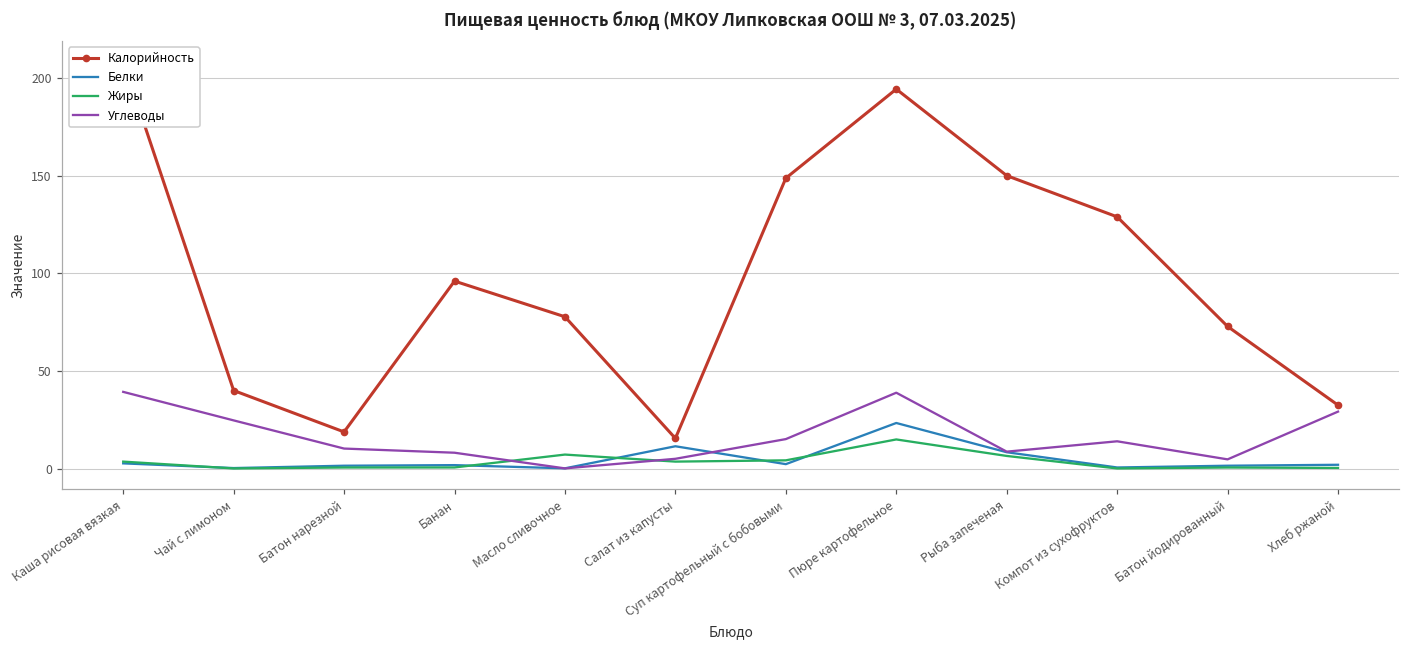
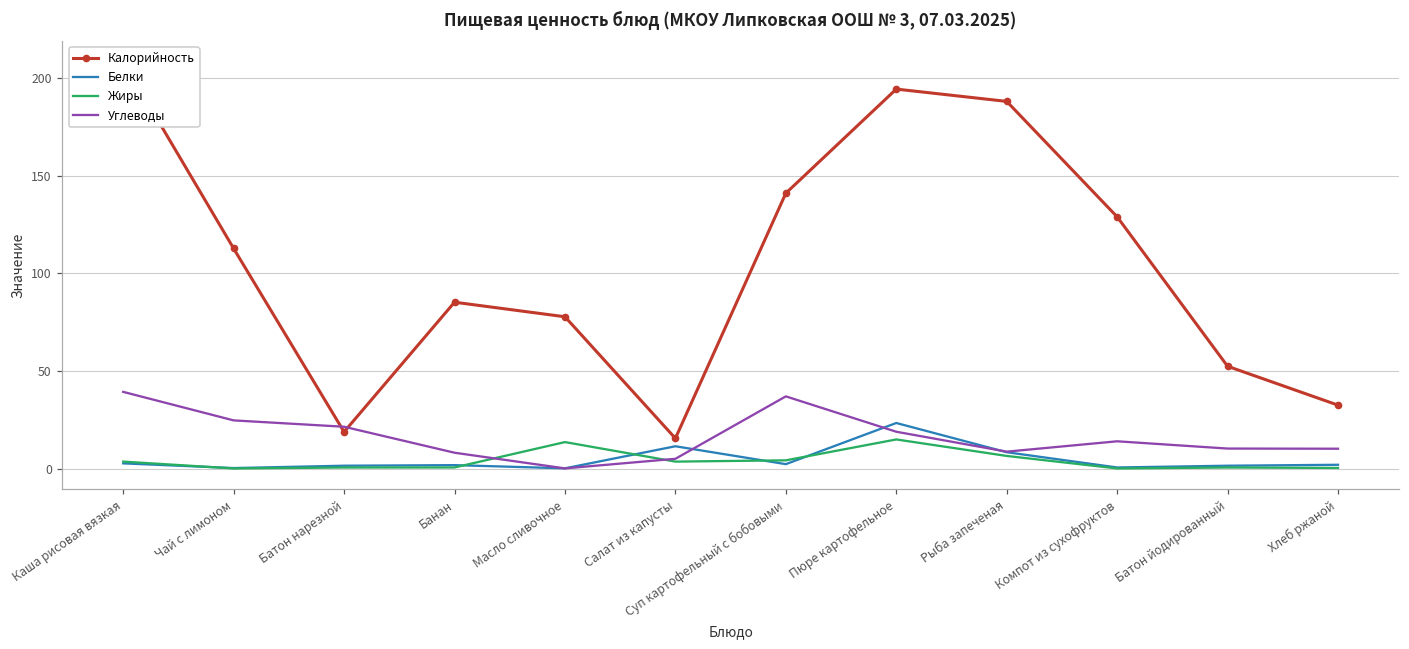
Калорийность, Чай с лимоном: 40 -> 113
Углеводы, Батон нарезной: 10 -> 21
Калорийность, Банан: 96 -> 85
Жиры, Масло сливочное: 7 -> 14
Калорийность, Суп картофельный с бобовыми: 149 -> 141
Углеводы, Суп картофельный с бобовыми: 15 -> 37
Углеводы, Пюре картофельное: 39 -> 19
Калорийность, Рыба запеченая: 150 -> 188
Калорийность, Батон йодированный: 73 -> 52
Углеводы, Батон йодированный: 5 -> 10
Углеводы, Хлеб ржаной: 29 -> 10
